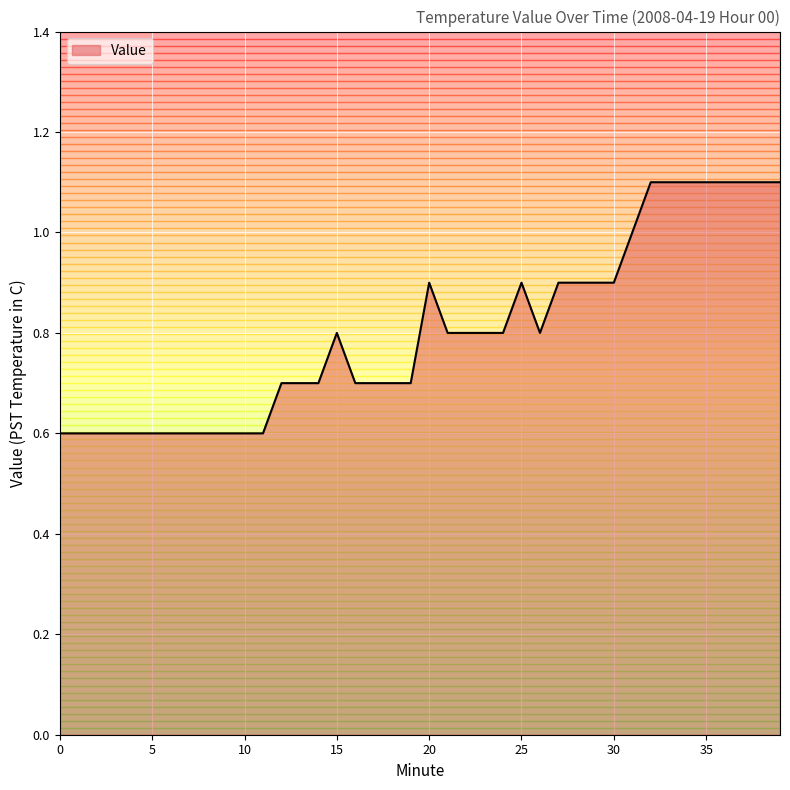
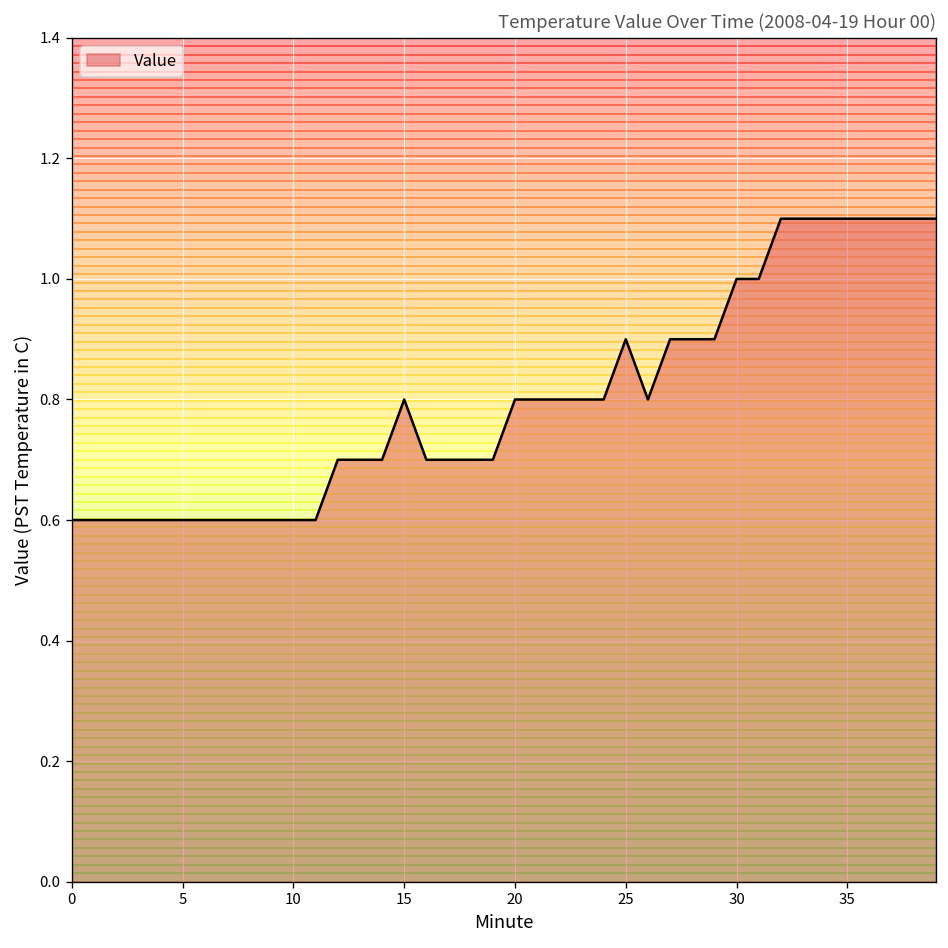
20: 0.9 -> 0.8
30: 0.9 -> 1.0
